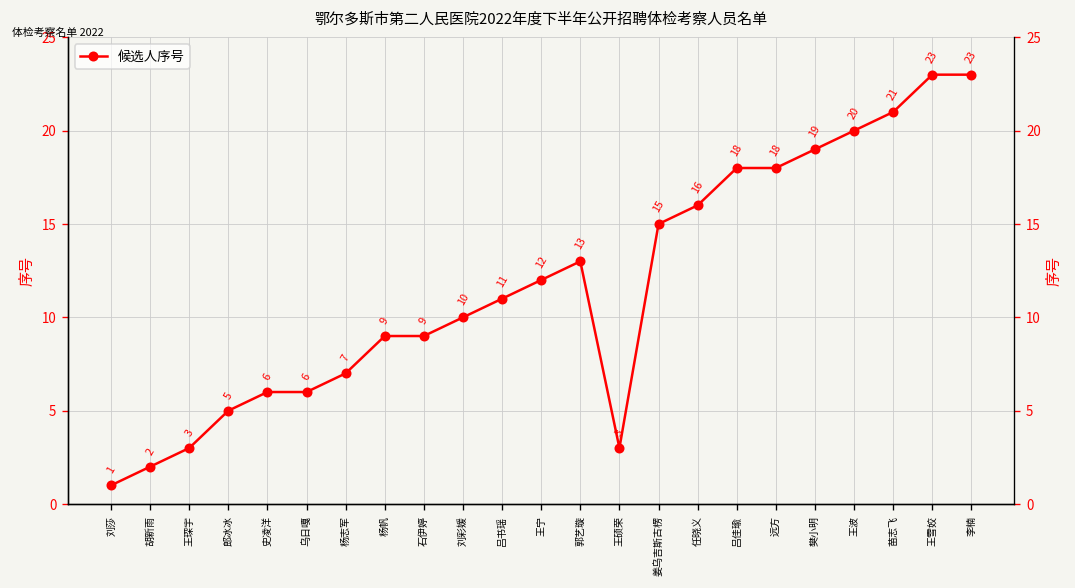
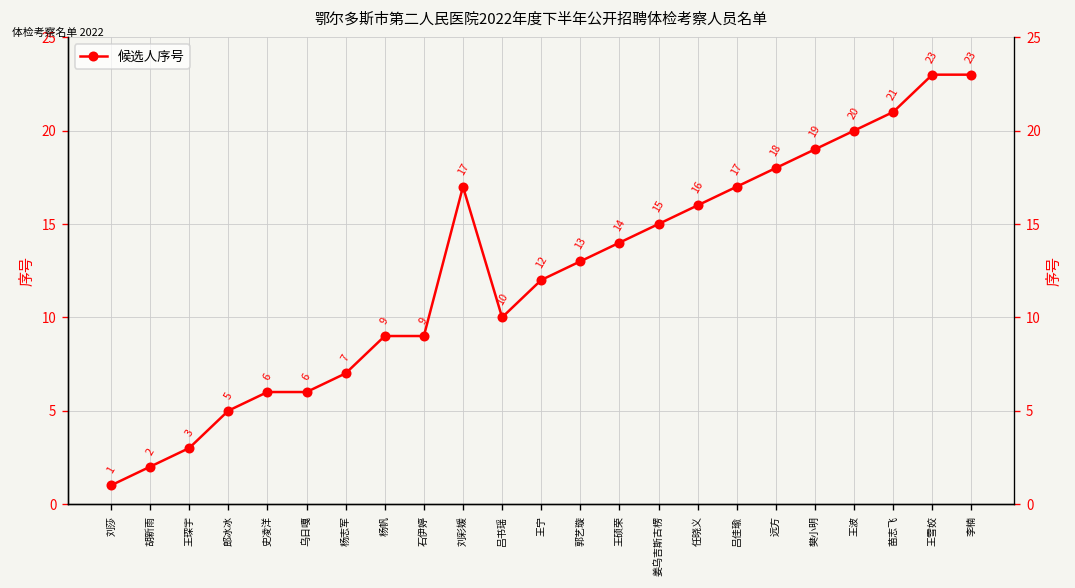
刘彩媛: 10 -> 17
吕书瑶: 11 -> 10
王硕荣: 3 -> 14
吕佳瑜: 18 -> 17
